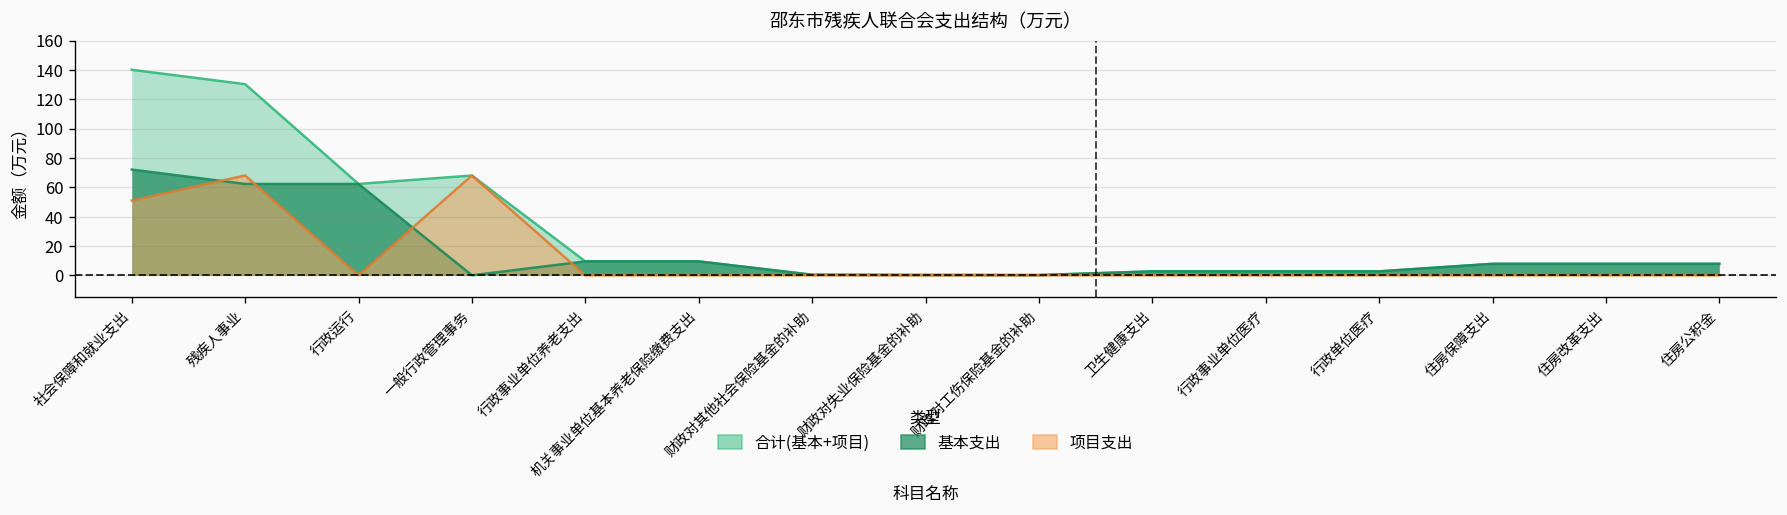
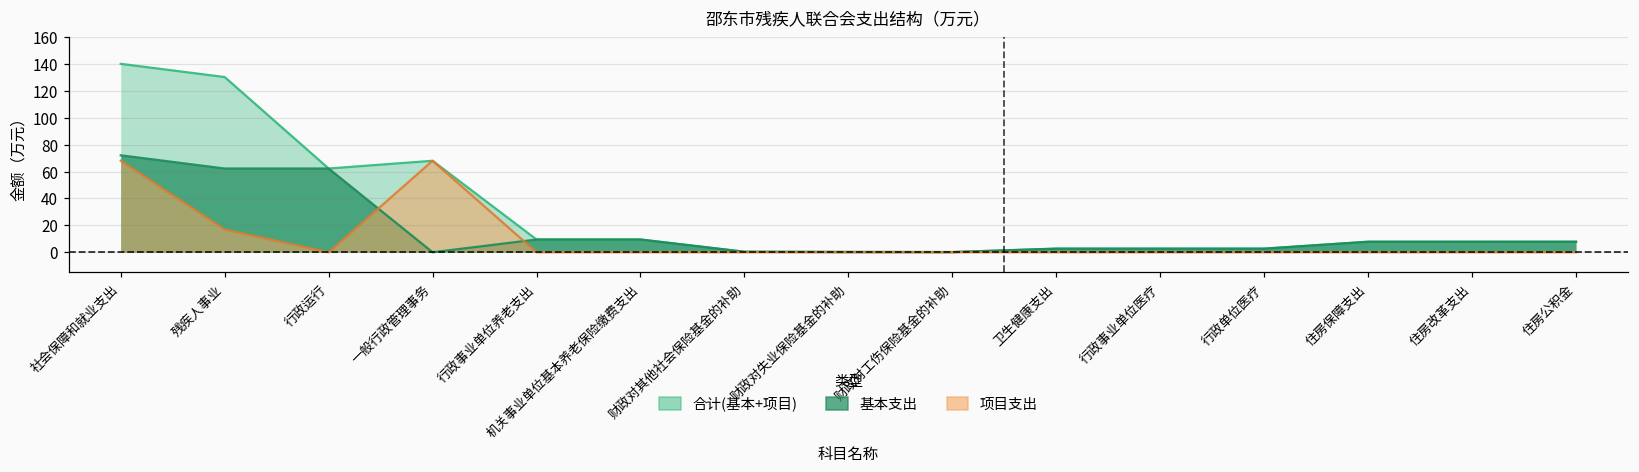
项目支出, 社会保障和就业支出: 51 -> 68
项目支出, 残疾人事业: 68 -> 17
